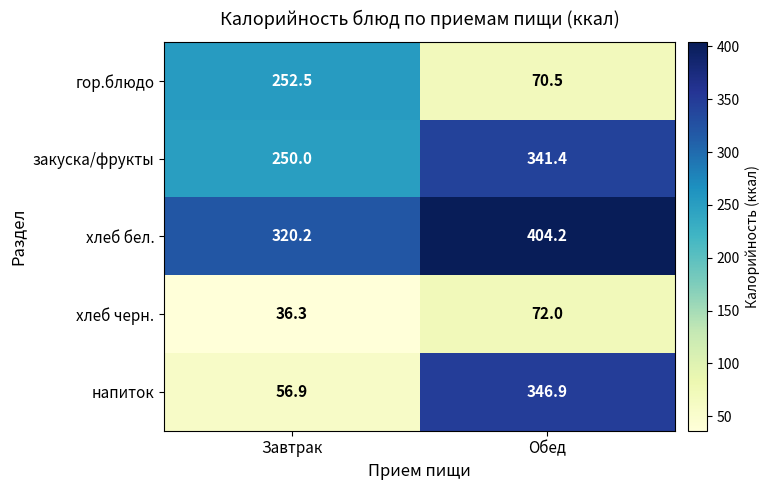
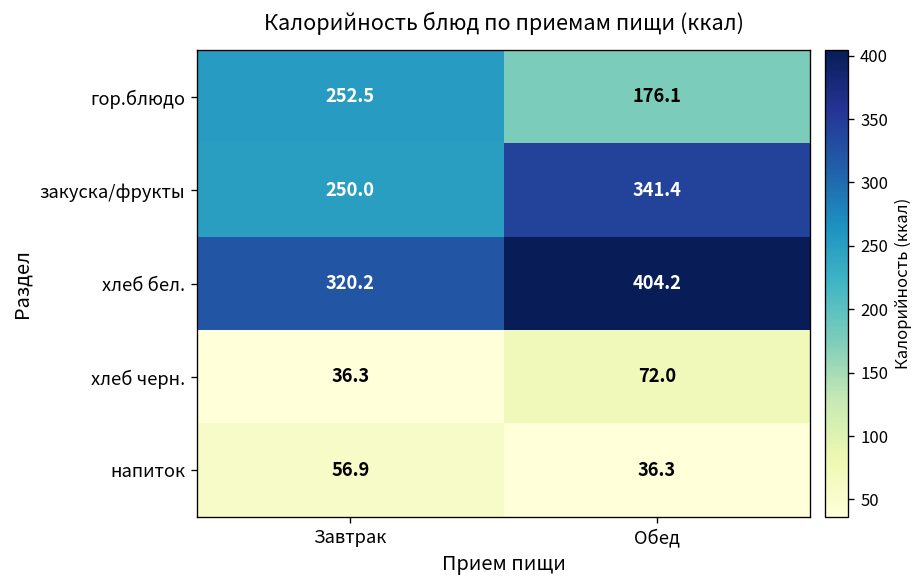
гор.блюдо, Обед: 70.5 -> 176.1
напиток, Обед: 346.9 -> 36.3
